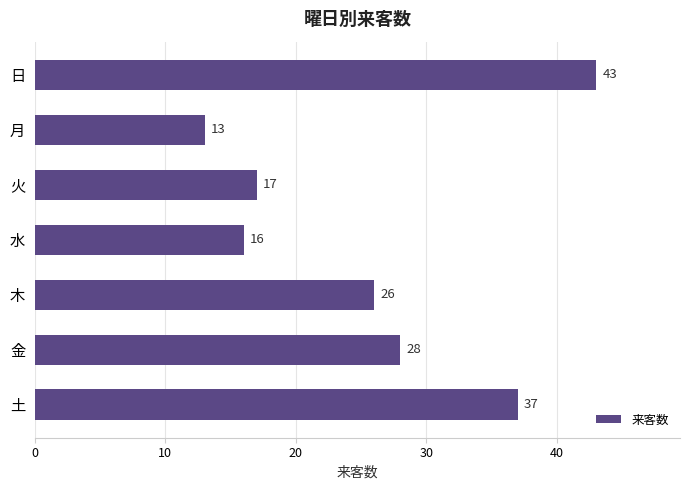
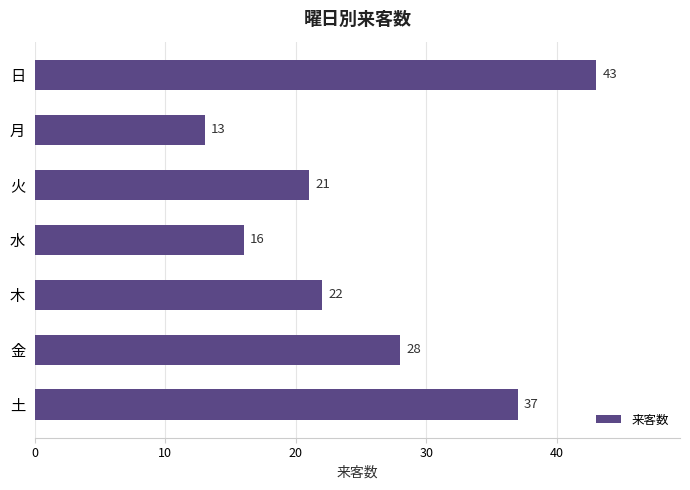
火: 17 -> 21
木: 26 -> 22
